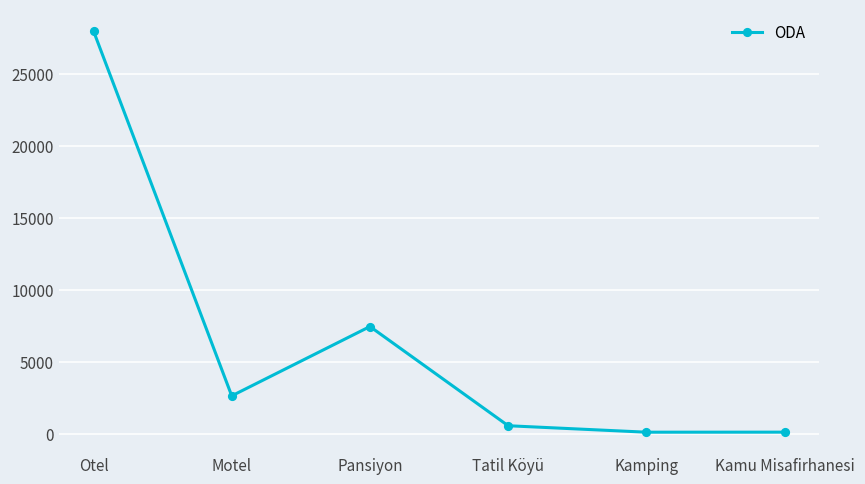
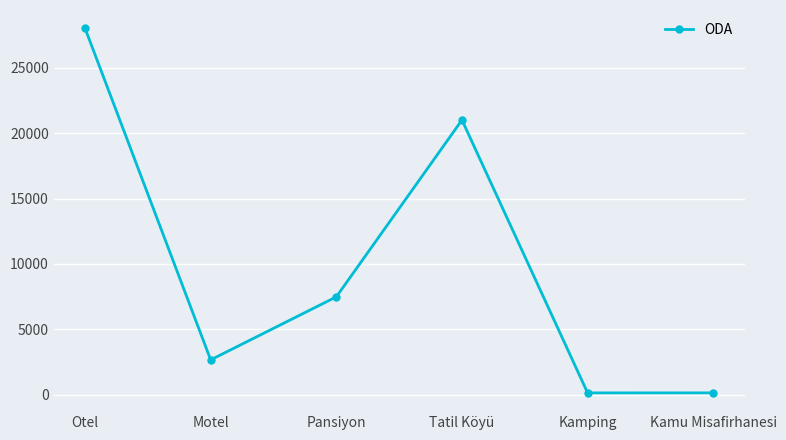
Tatil Köyü: 600 -> 21000
